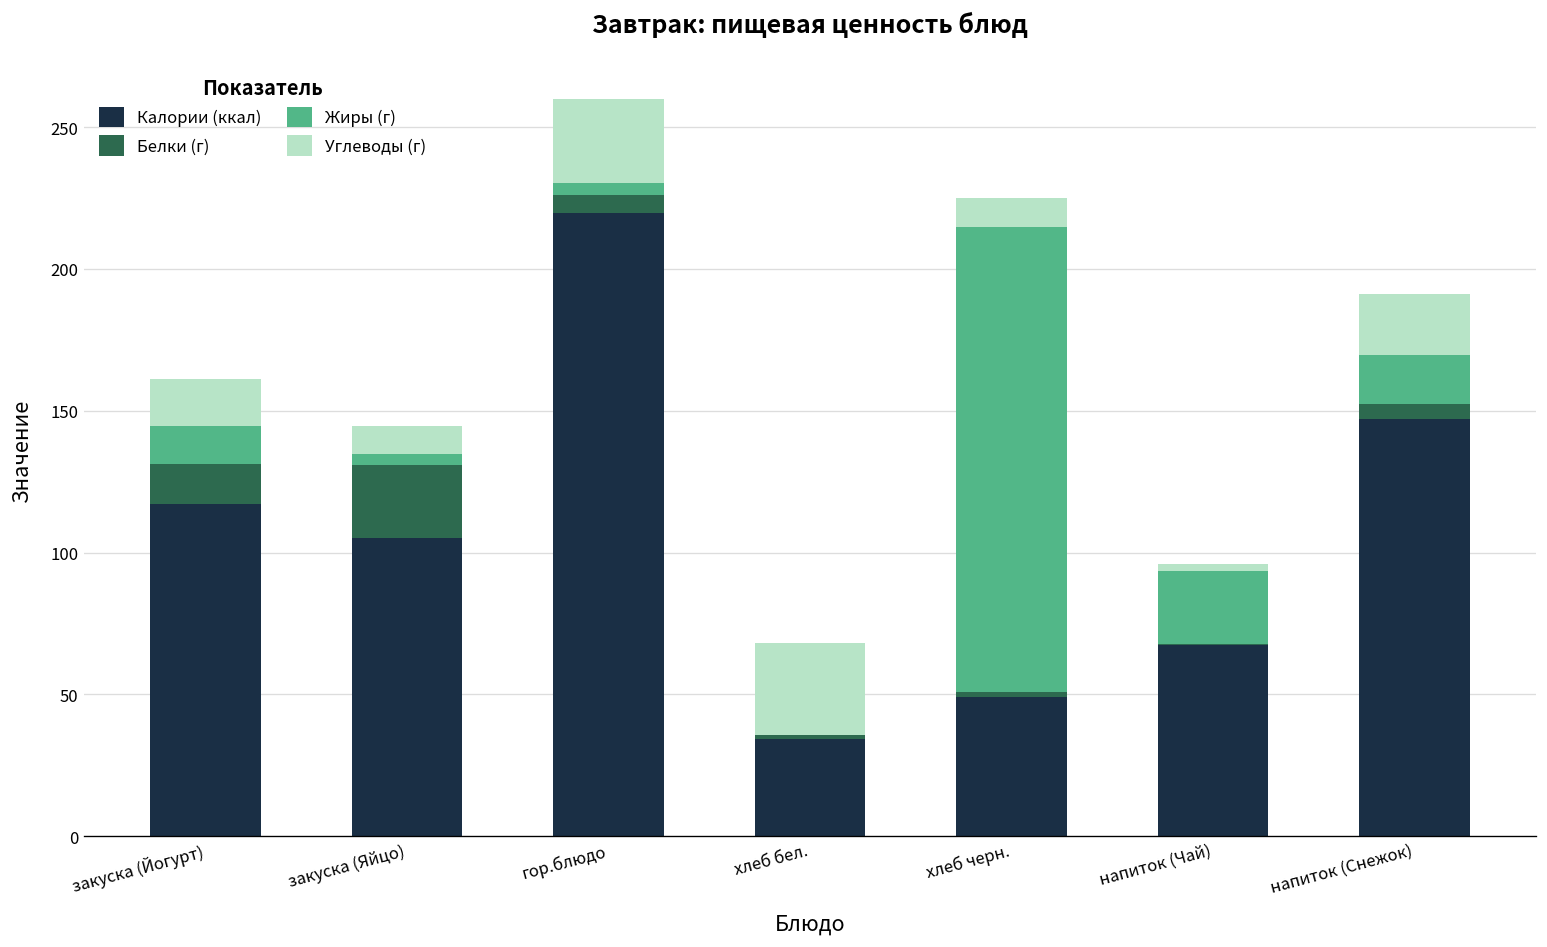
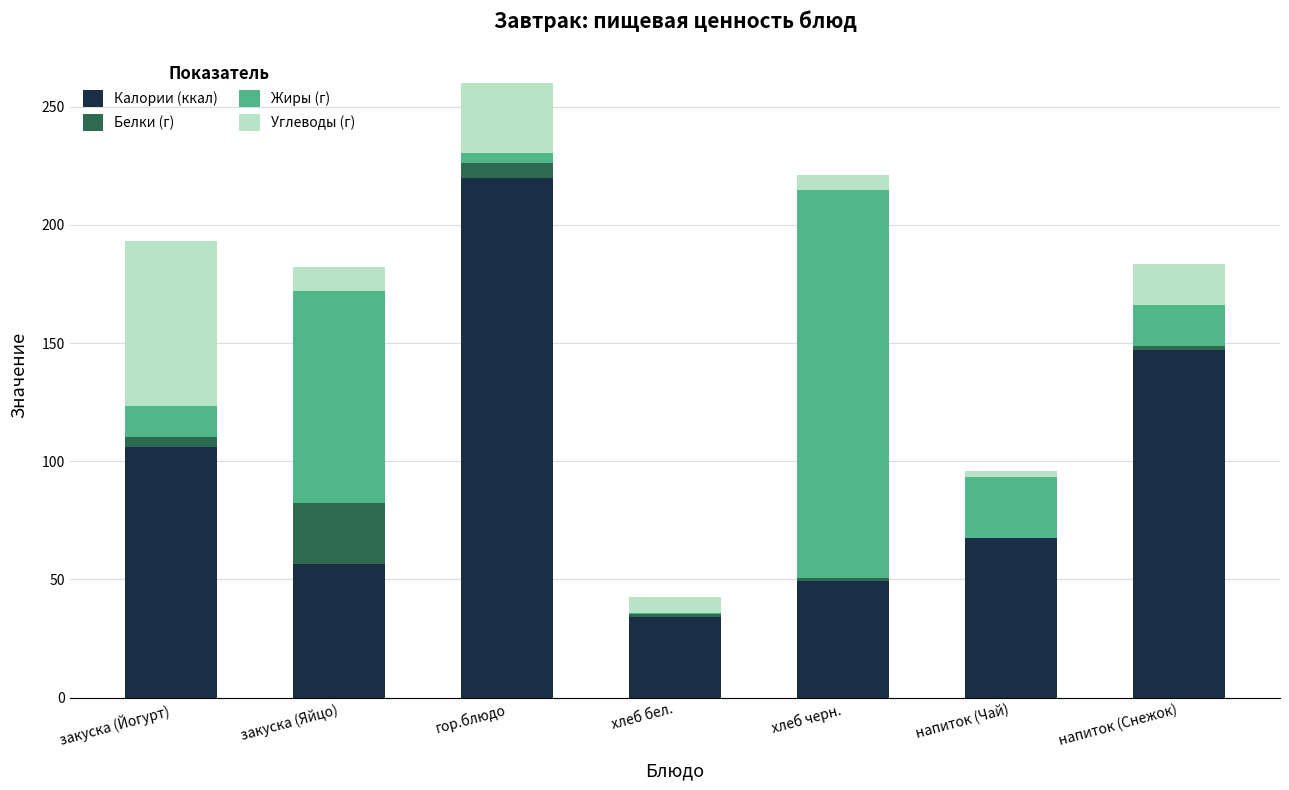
Калории (ккал), закуска (Йогурт): 117 -> 106
Белки (г), закуска (Йогурт): 14 -> 4
Углеводы (г), закуска (Йогурт): 17 -> 70
Калории (ккал), закуска (Яйцо): 105 -> 57
Жиры (г), закуска (Яйцо): 4 -> 90
Углеводы (г), хлеб бел.: 32 -> 7
Углеводы (г), хлеб черн.: 10 -> 6
Белки (г), напиток (Снежок): 5 -> 2
Углеводы (г), напиток (Снежок): 22 -> 17
